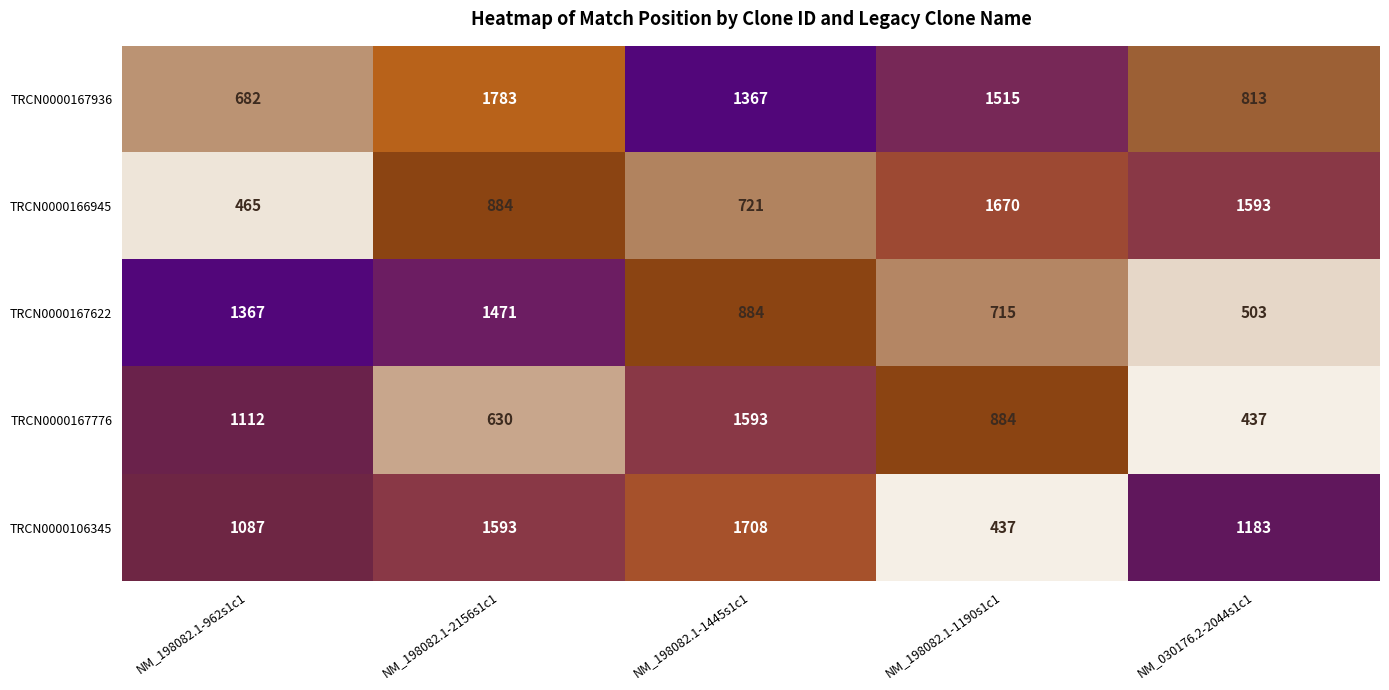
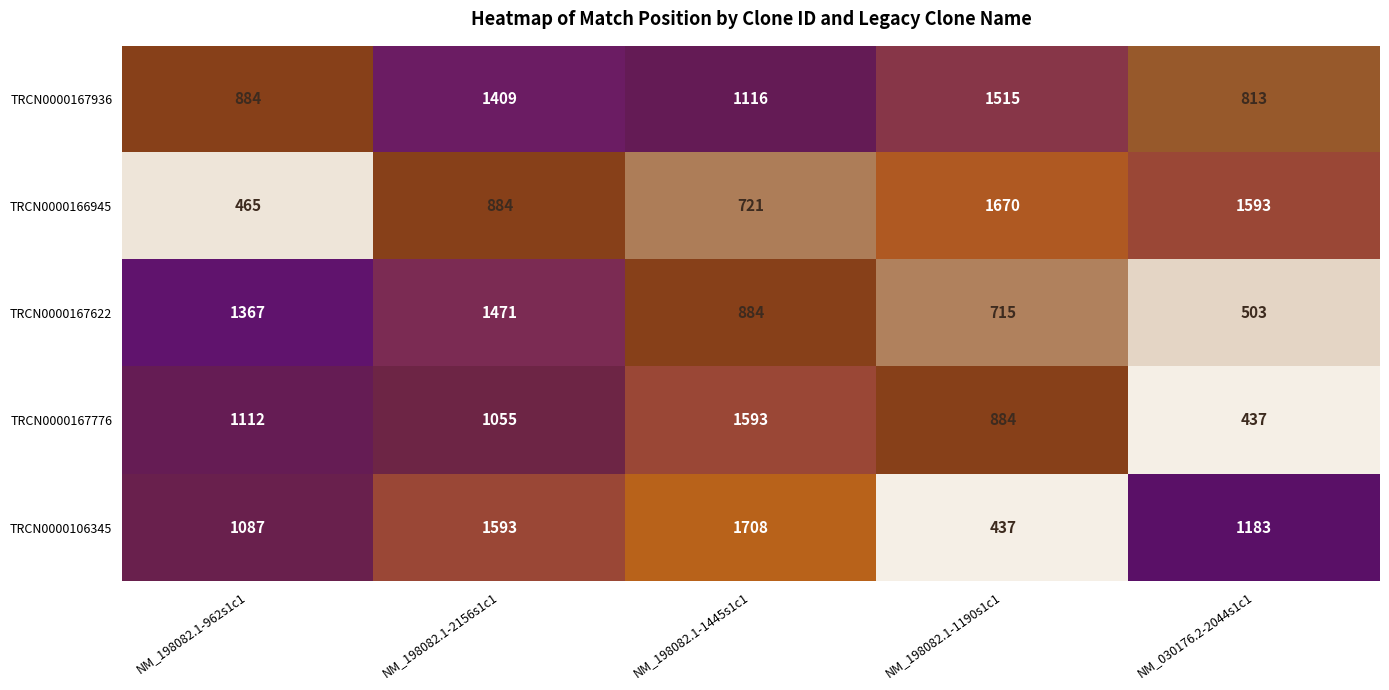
TRCN0000167936, NM_198082.1-962s1c1: 682 -> 884
TRCN0000167936, NM_198082.1-2156s1c1: 1783 -> 1409
TRCN0000167936, NM_198082.1-1445s1c1: 1367 -> 1116
TRCN0000167776, NM_198082.1-2156s1c1: 630 -> 1055
